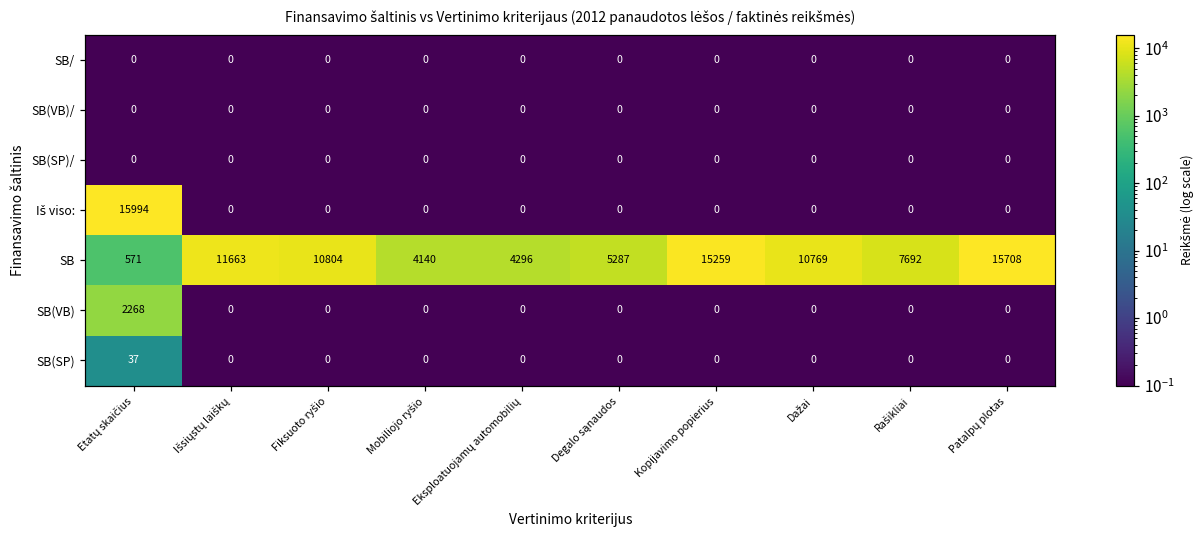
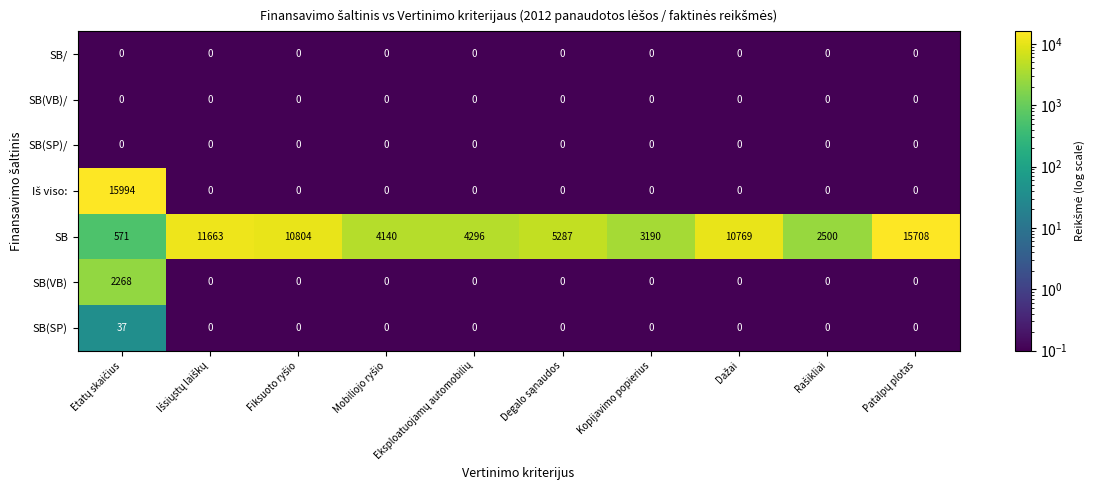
SB, Kopijavimo popierius: 15259 -> 3190
SB, Rašikliai: 7692 -> 2500
